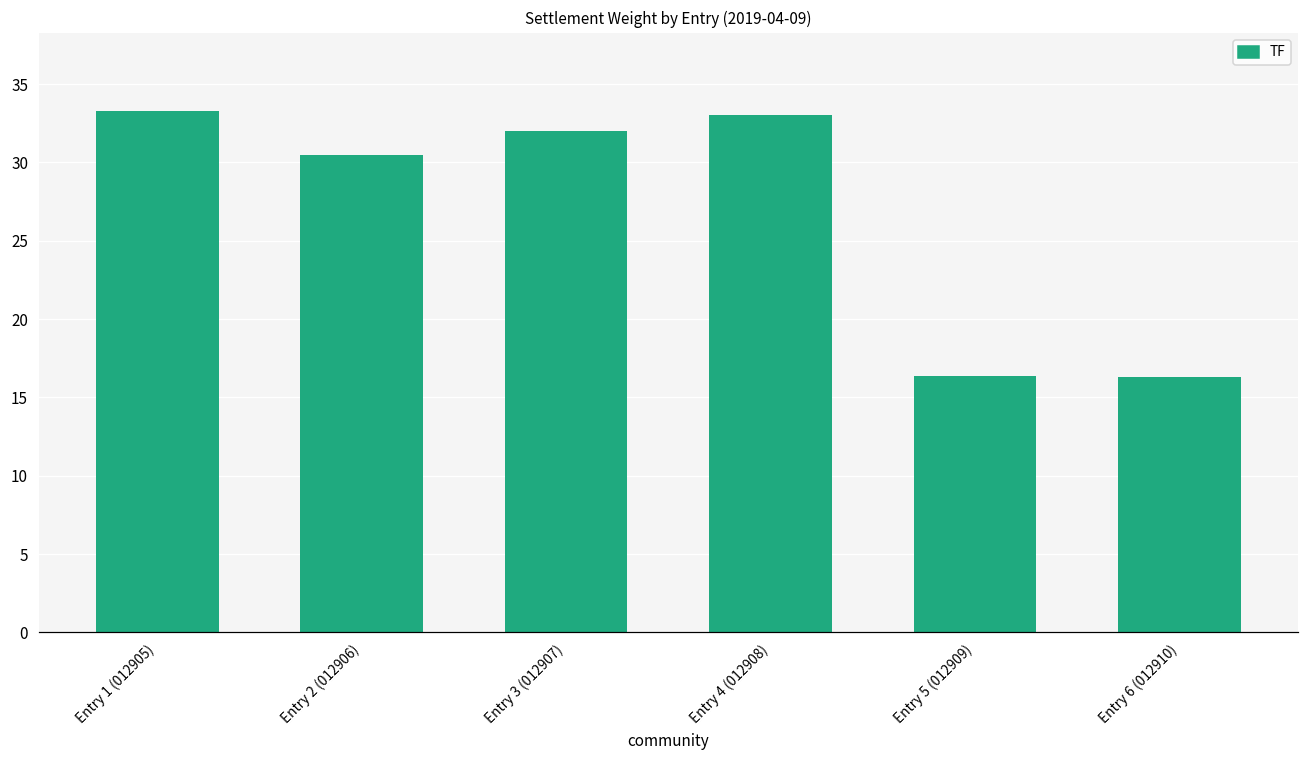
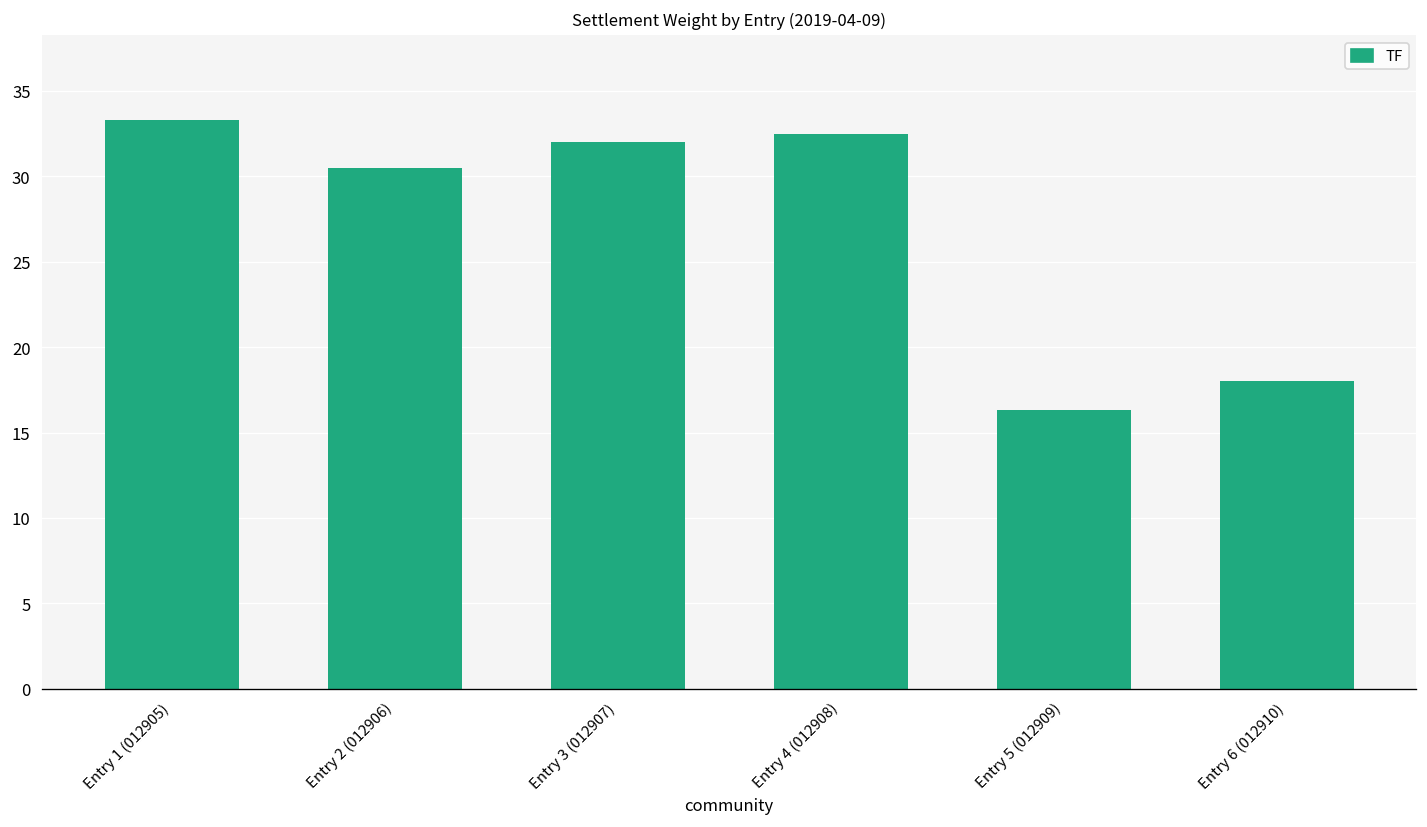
Entry 4 (012908): 33.1 -> 32.5
Entry 6 (012910): 16.3 -> 18.0
